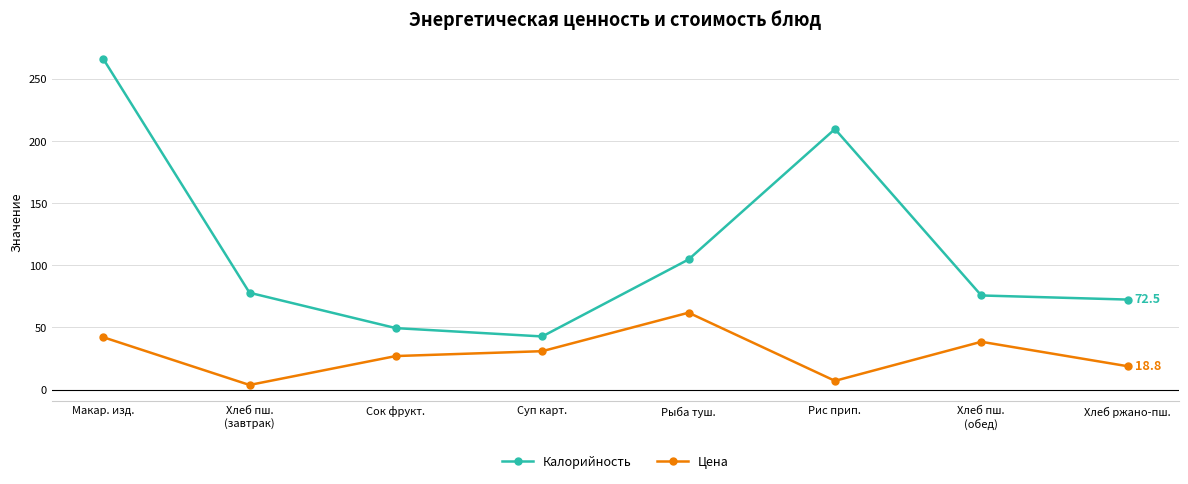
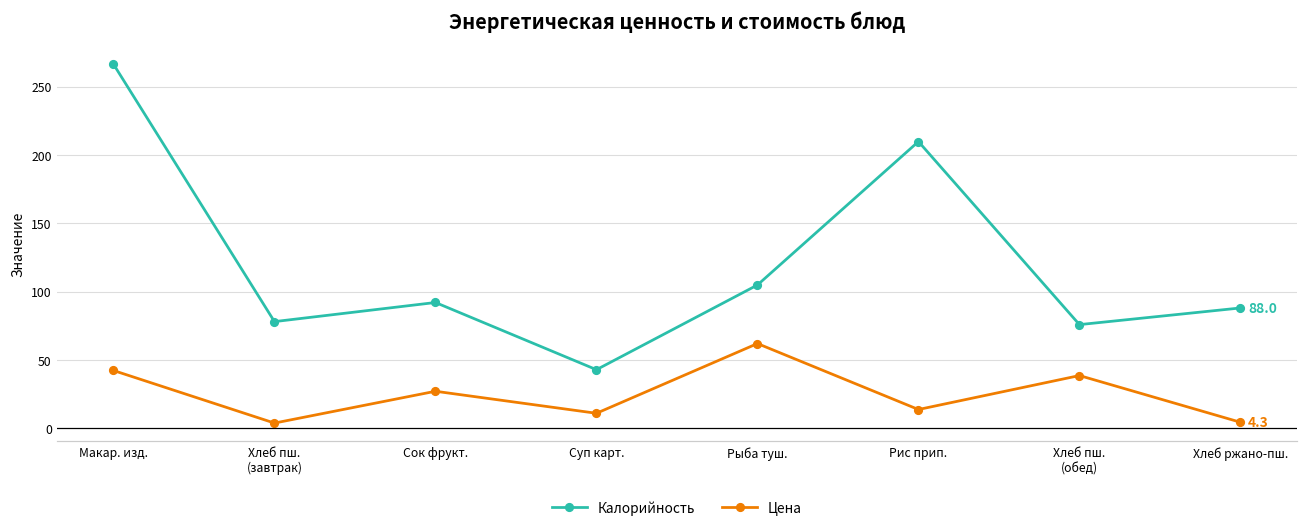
Калорийность, Сок фрукт.: 50 -> 92
Цена, Суп карт.: 31 -> 11
Цена, Рис прип.: 7 -> 14
Калорийность, Хлеб ржано-пш.: 72.5 -> 88.0
Цена, Хлеб ржано-пш.: 18.8 -> 4.3
